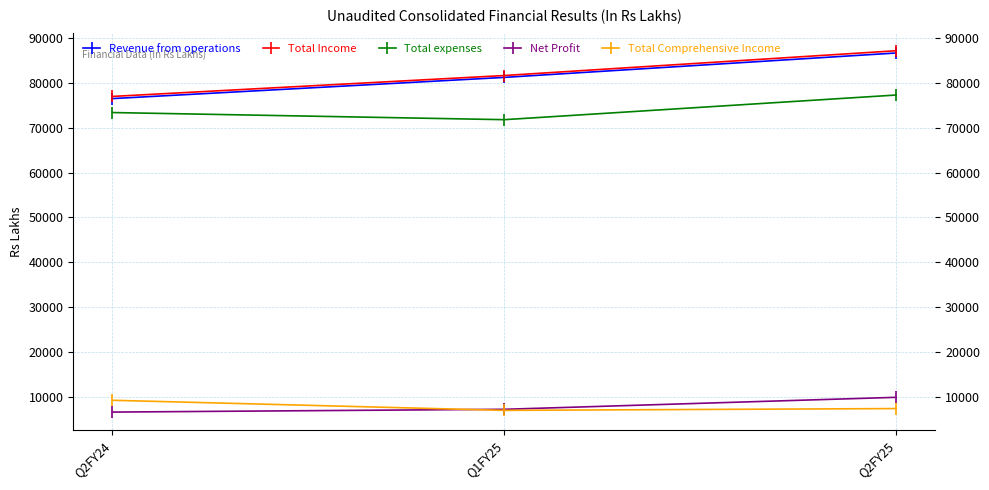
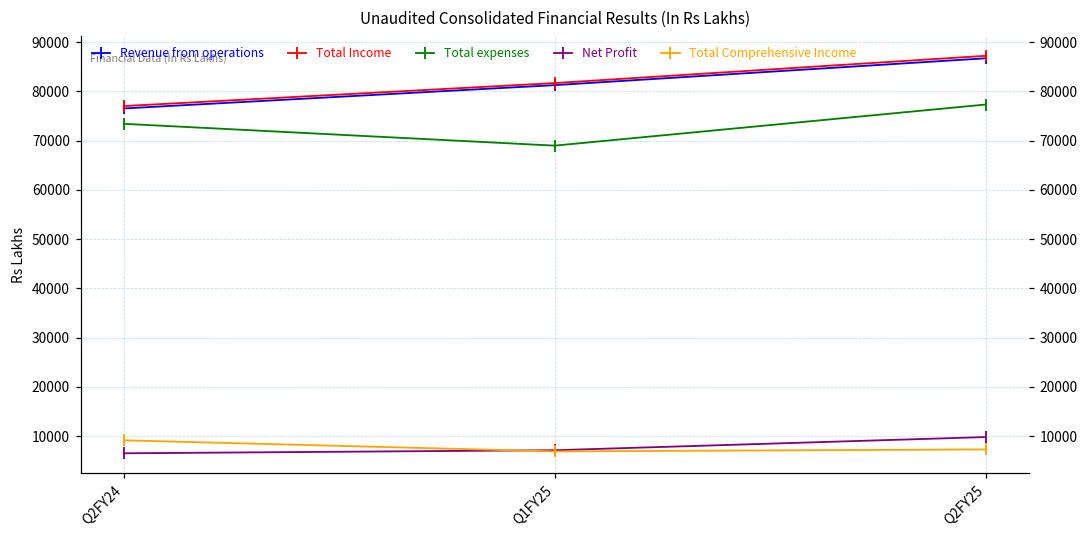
Total expenses, Q1FY25: 72000 -> 69000
